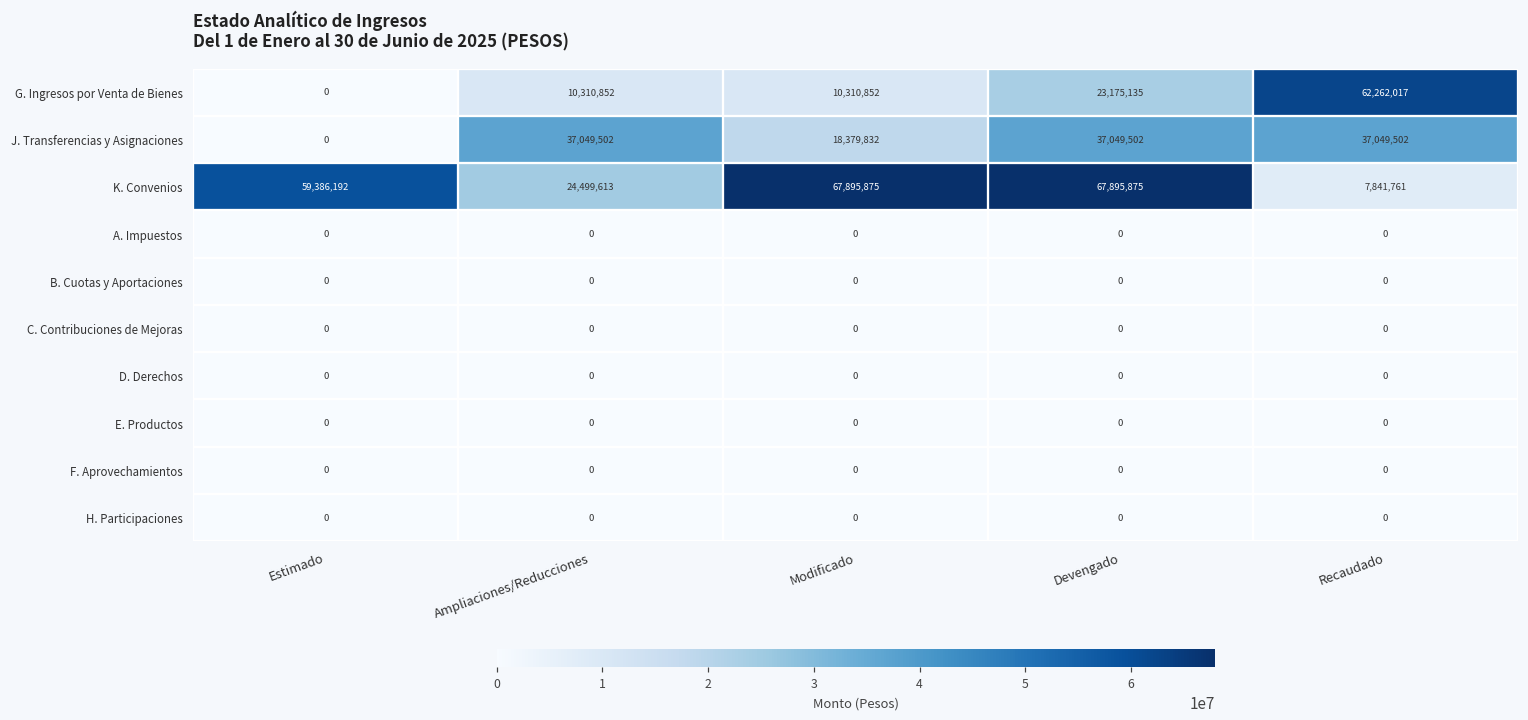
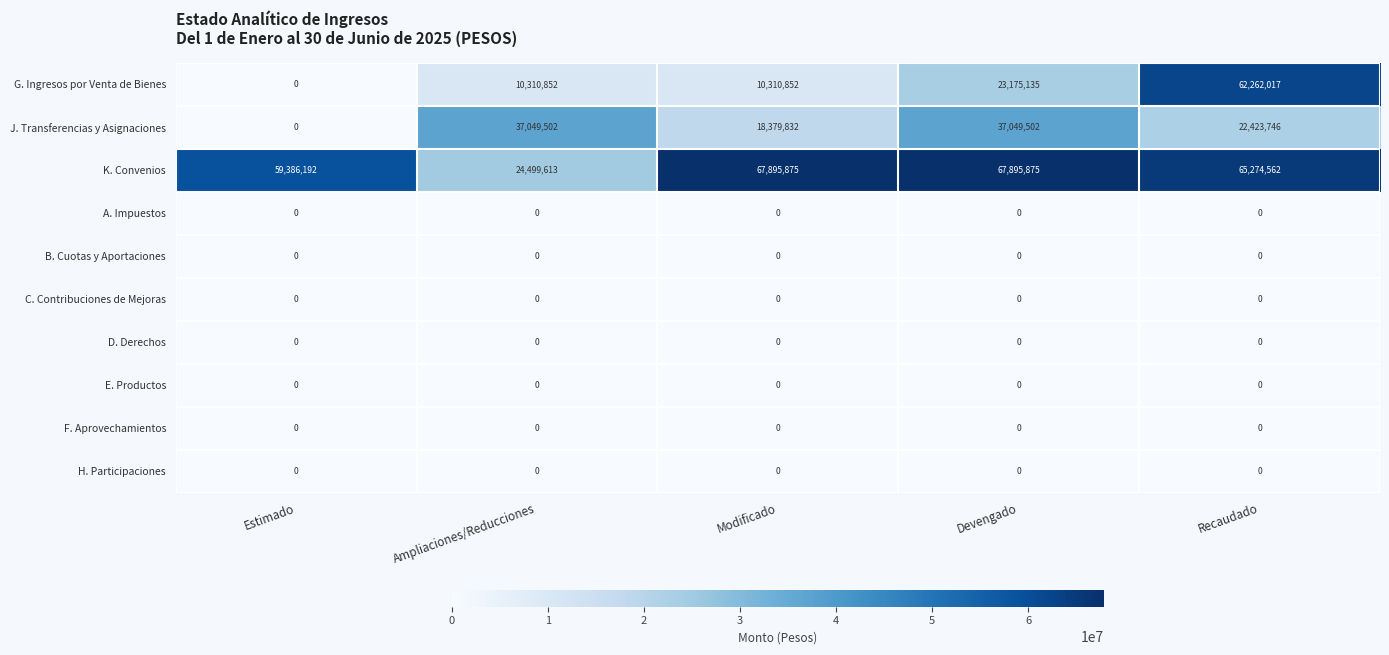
J. Transferencias y Asignaciones, Recaudado: 37,049,502 -> 22,423,746
K. Convenios, Recaudado: 7,841,761 -> 65,274,562
